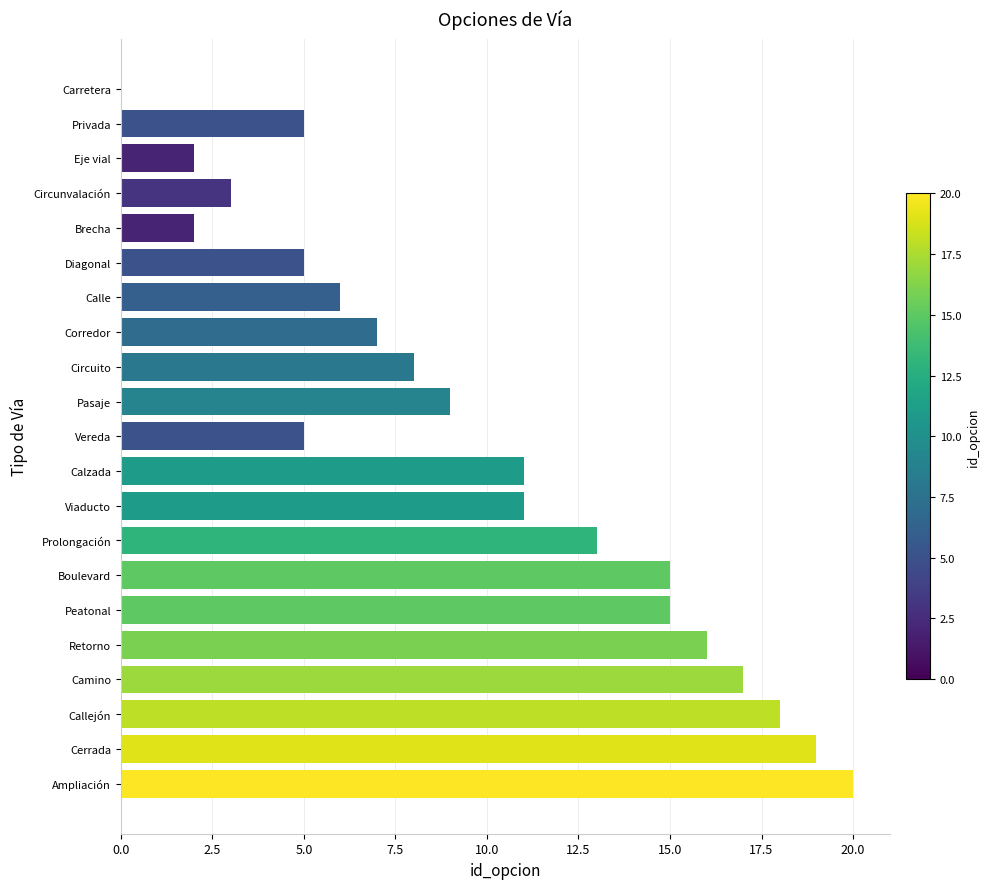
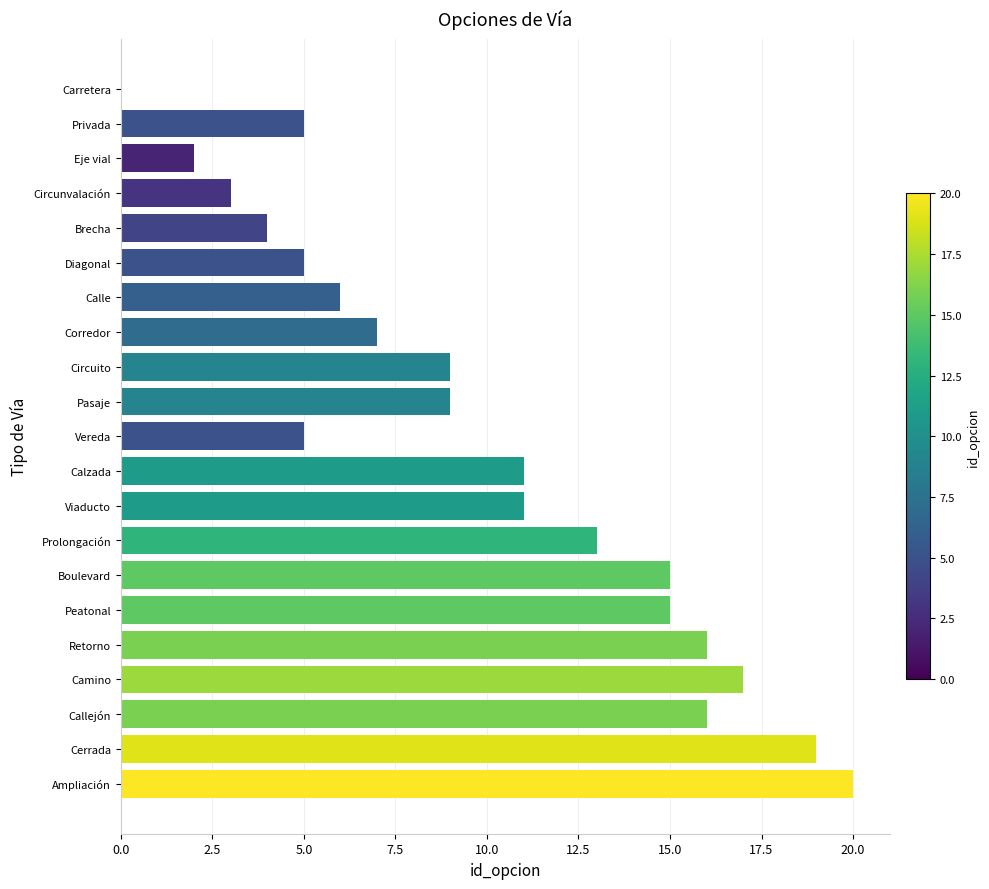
Brecha: 2 -> 4
Circuito: 8 -> 9
Callejón: 18 -> 16
